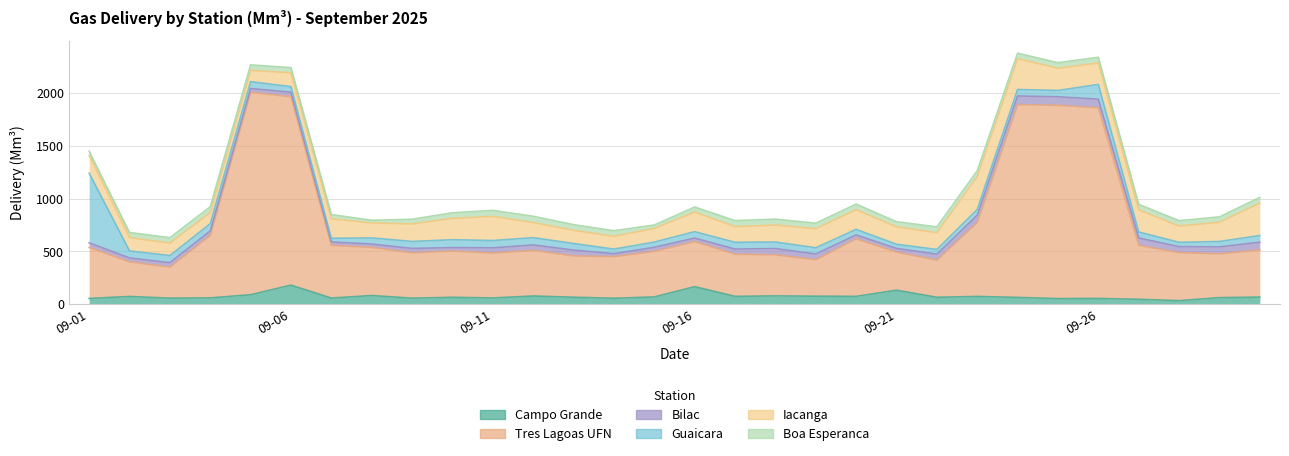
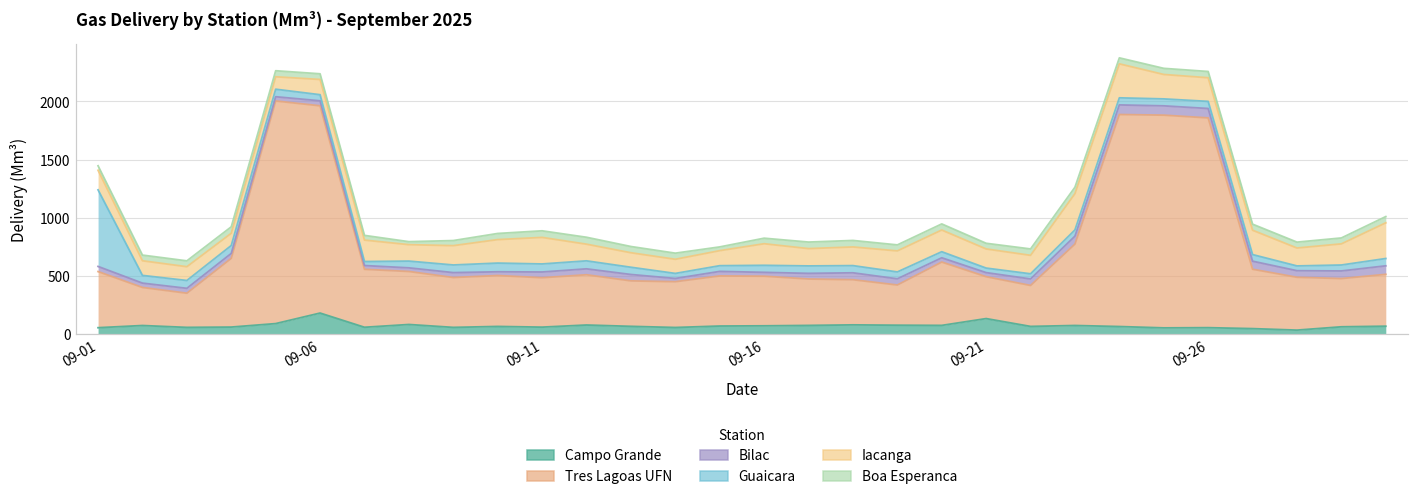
Campo Grande, 09-16: 170 -> 70
Guaicara, 09-26: 140 -> 60
